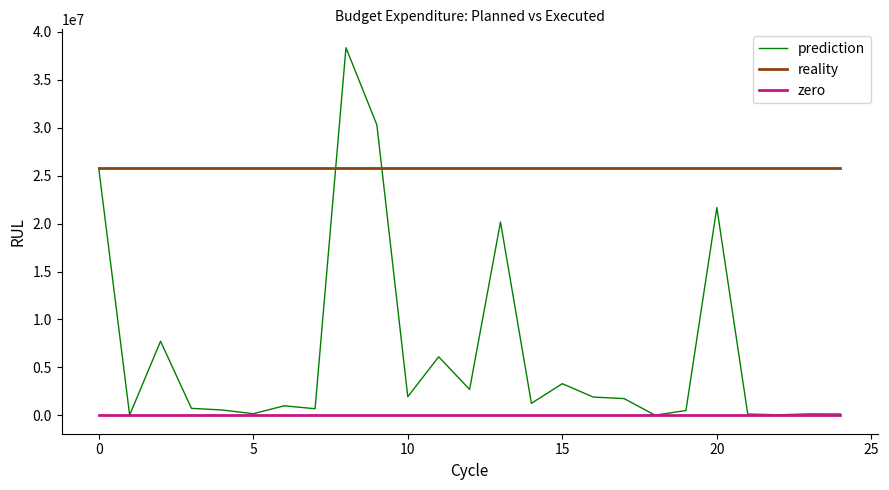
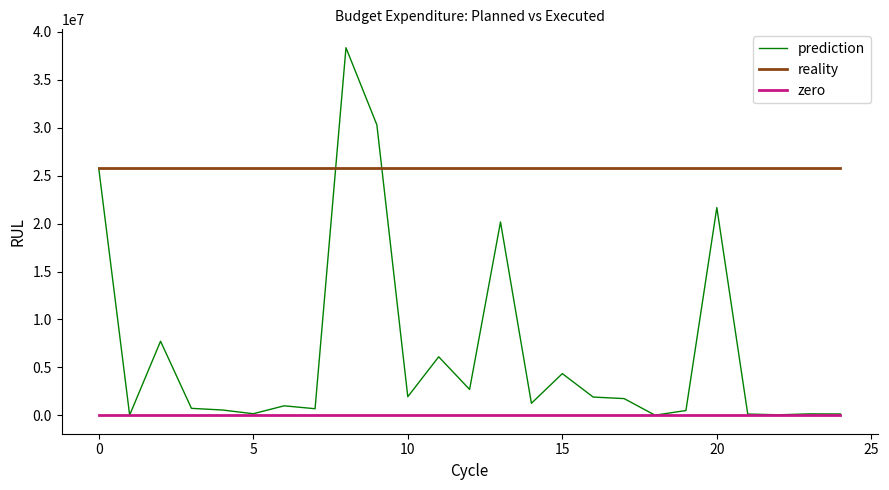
prediction, 15: 3000000 -> 4000000
